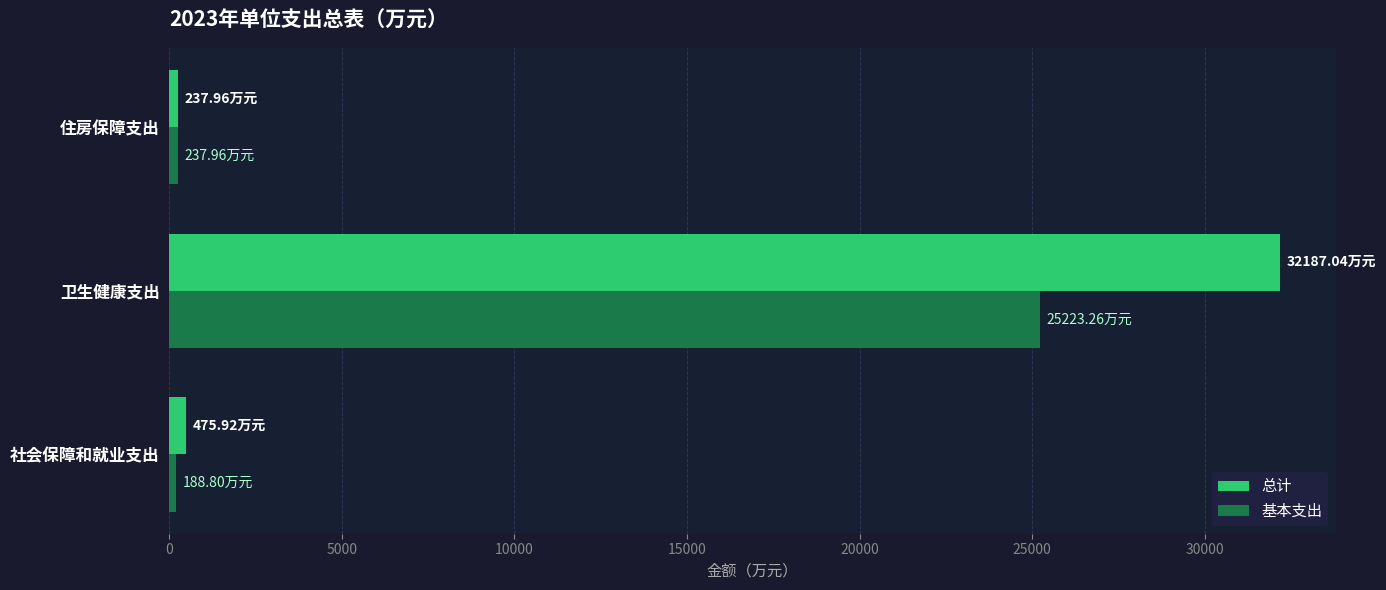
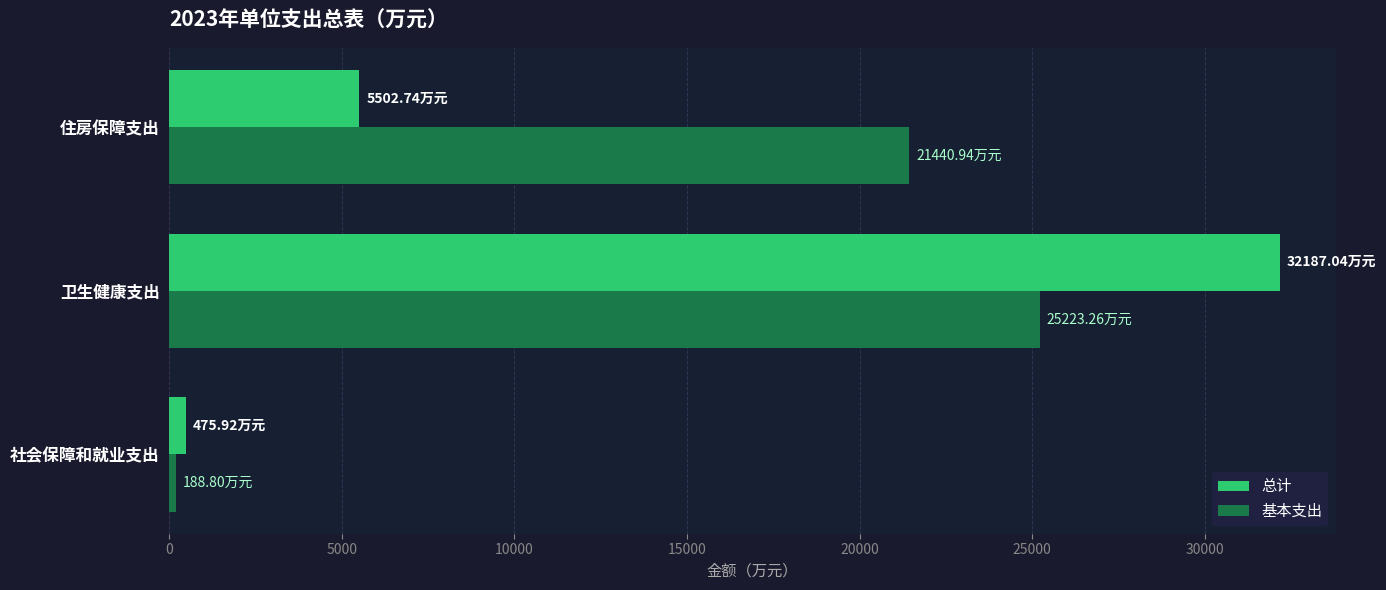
总计, 住房保障支出: 237.96 -> 5502.74
基本支出, 住房保障支出: 237.96 -> 21440.94
